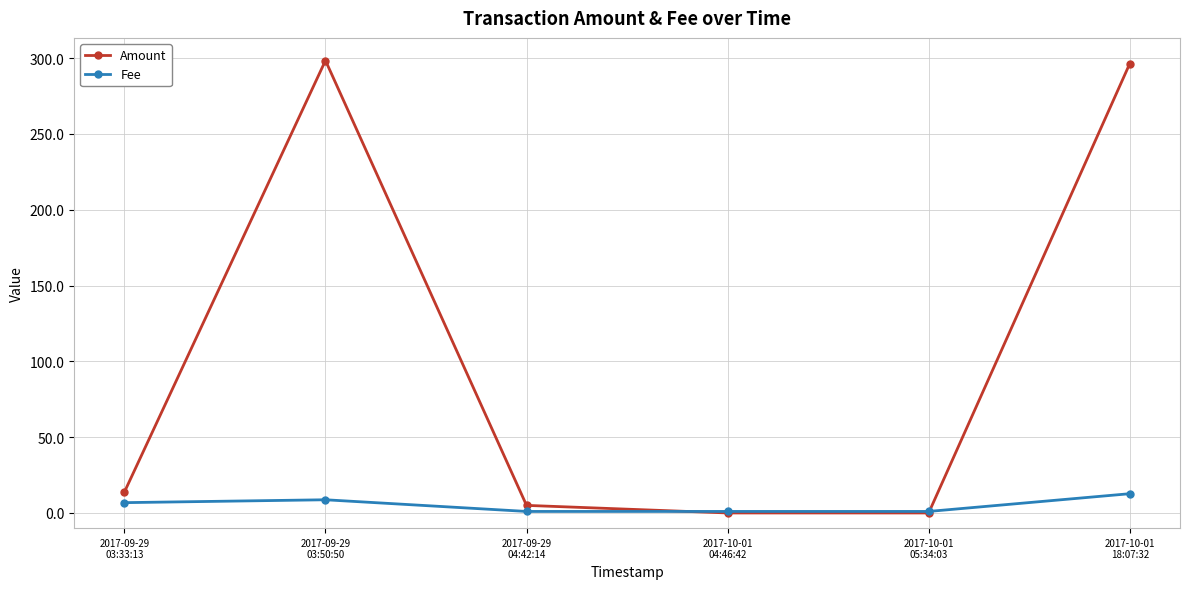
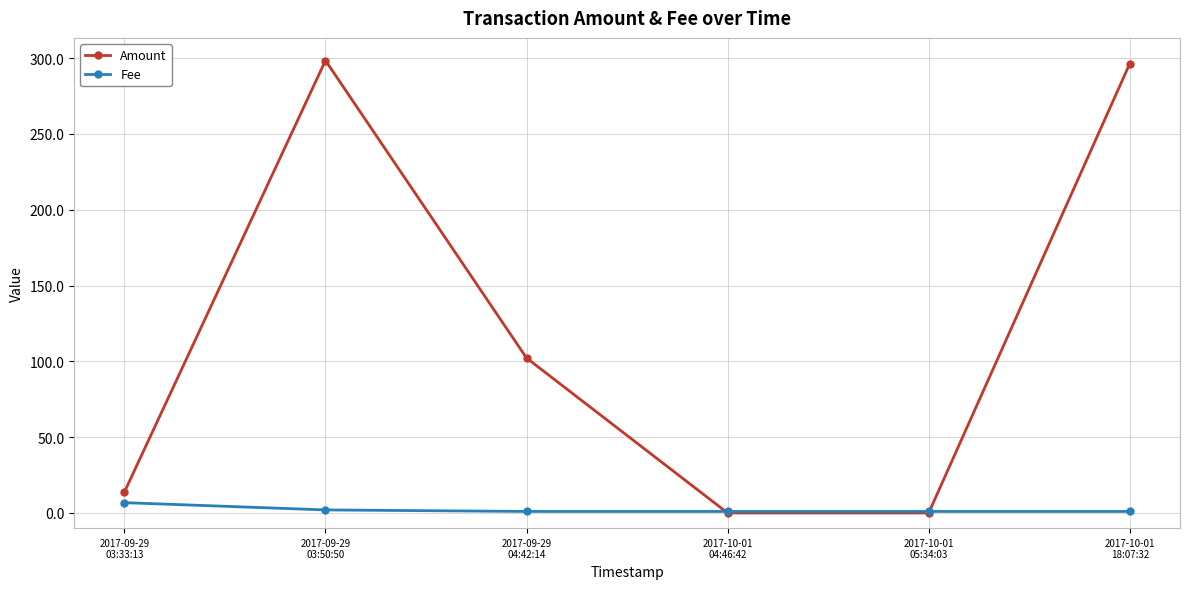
Fee, 2017-09-29 03:50:50: 9 -> 2
Amount, 2017-09-29 04:42:14: 5 -> 102
Fee, 2017-10-01 18:07:32: 13 -> 1
